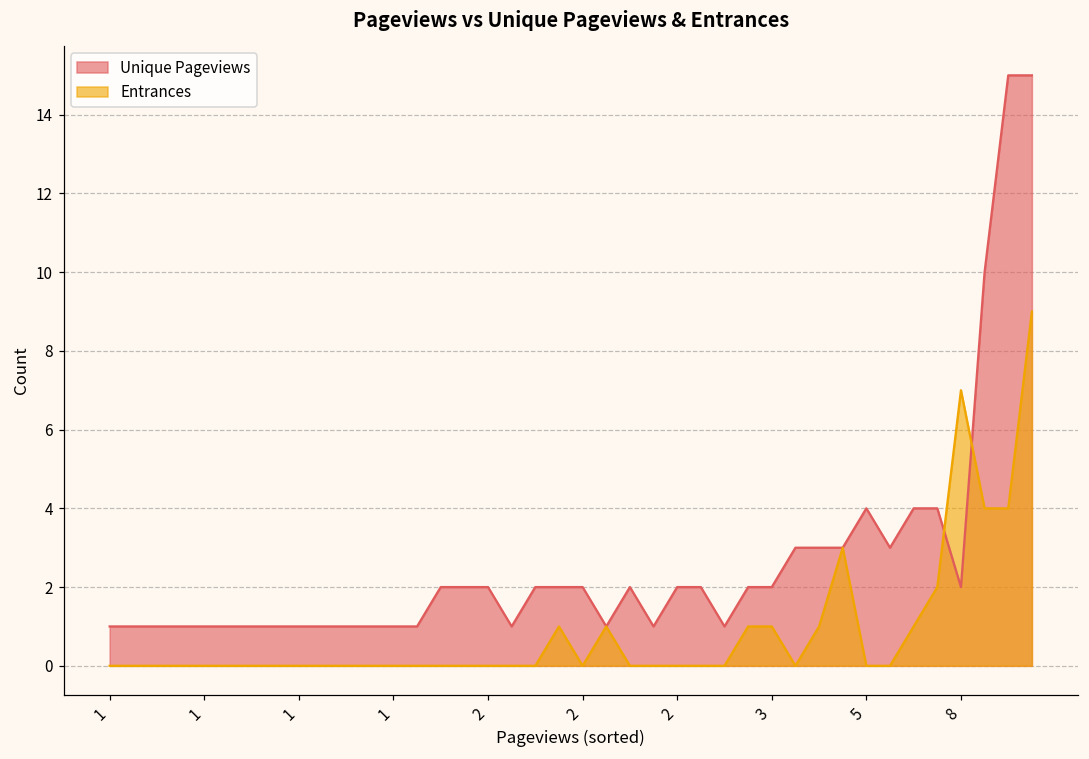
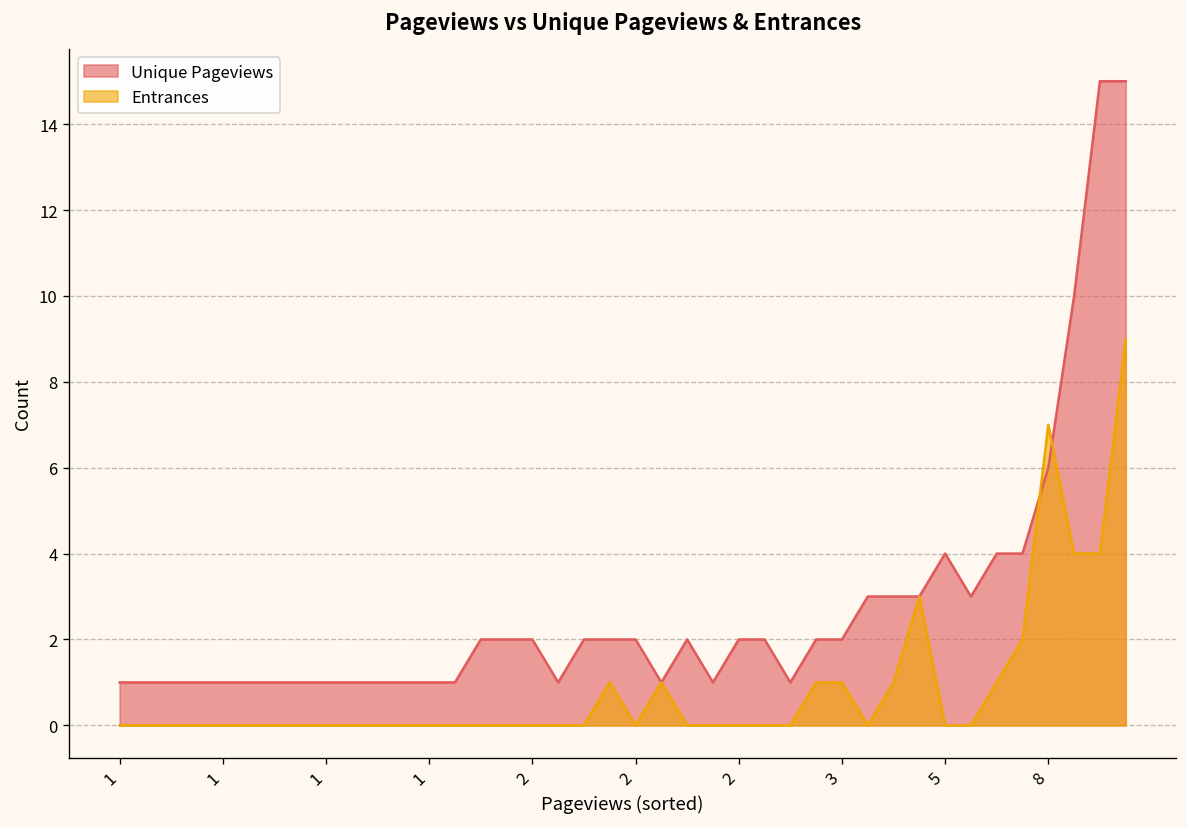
Unique Pageviews, 8: 2 -> 6
